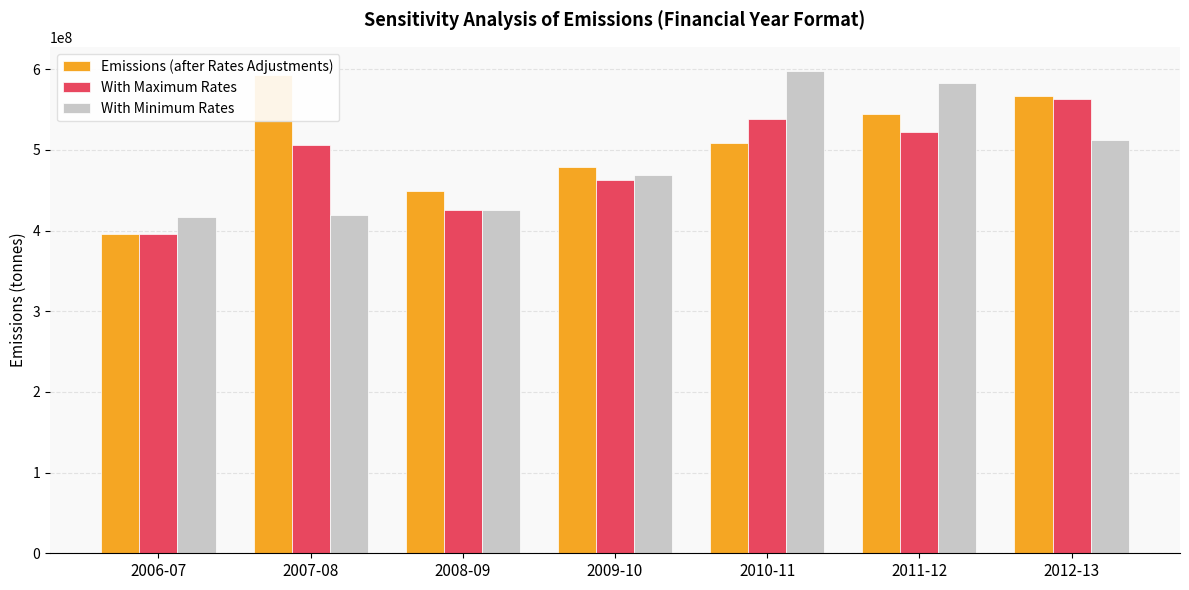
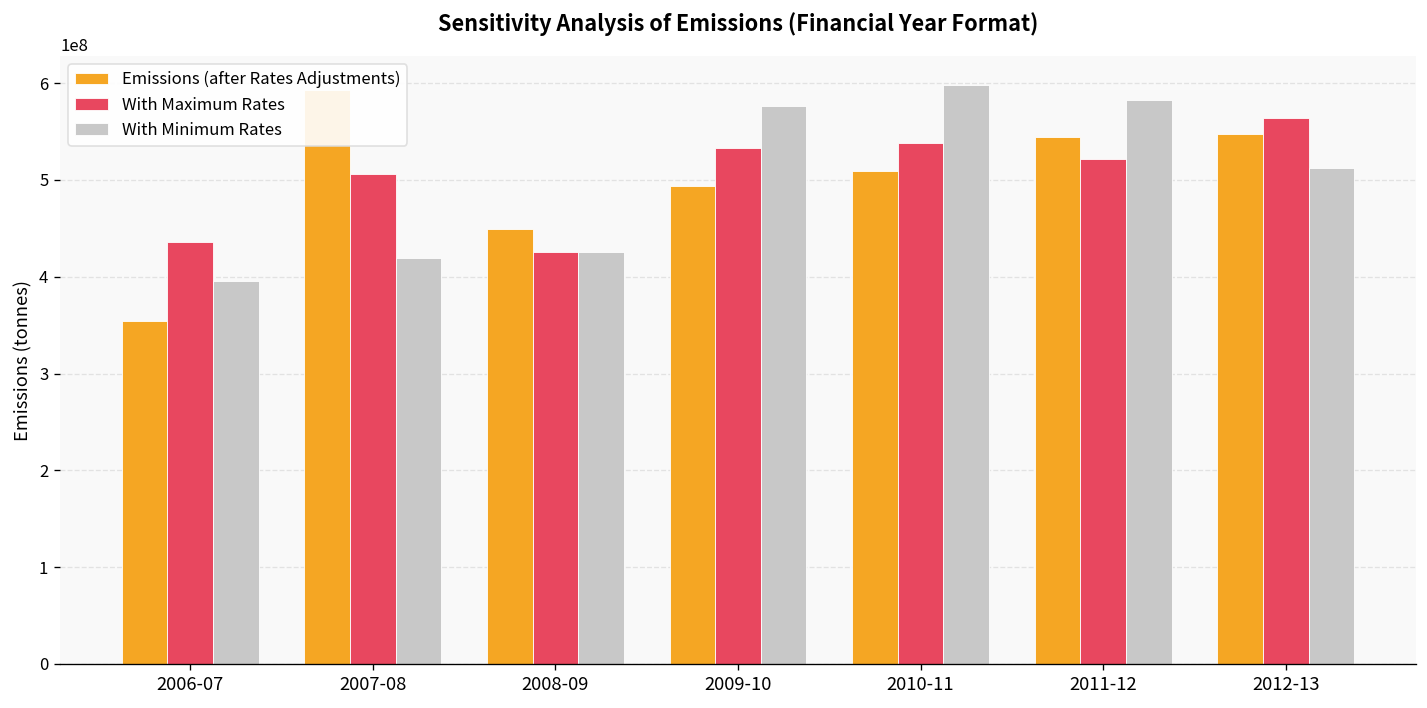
Emissions (after Rates Adjustments), 2006-07: 400000000 -> 350000000
With Maximum Rates, 2006-07: 400000000 -> 440000000
With Minimum Rates, 2006-07: 420000000 -> 400000000
Emissions (after Rates Adjustments), 2009-10: 480000000 -> 490000000
With Maximum Rates, 2009-10: 460000000 -> 530000000
With Minimum Rates, 2009-10: 470000000 -> 580000000
Emissions (after Rates Adjustments), 2012-13: 570000000 -> 550000000
